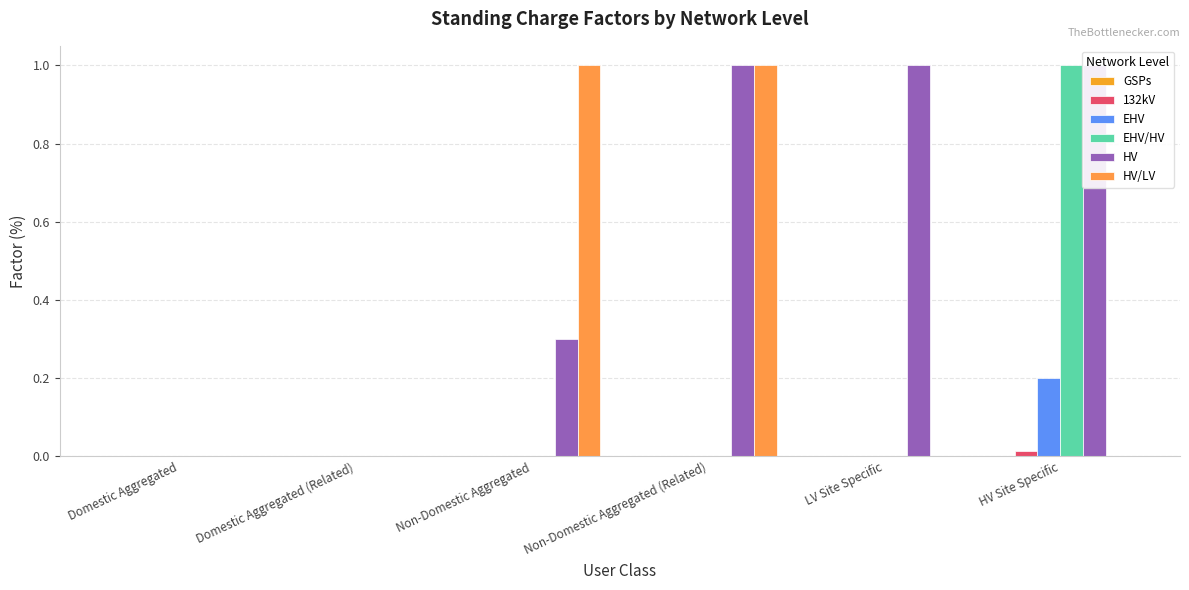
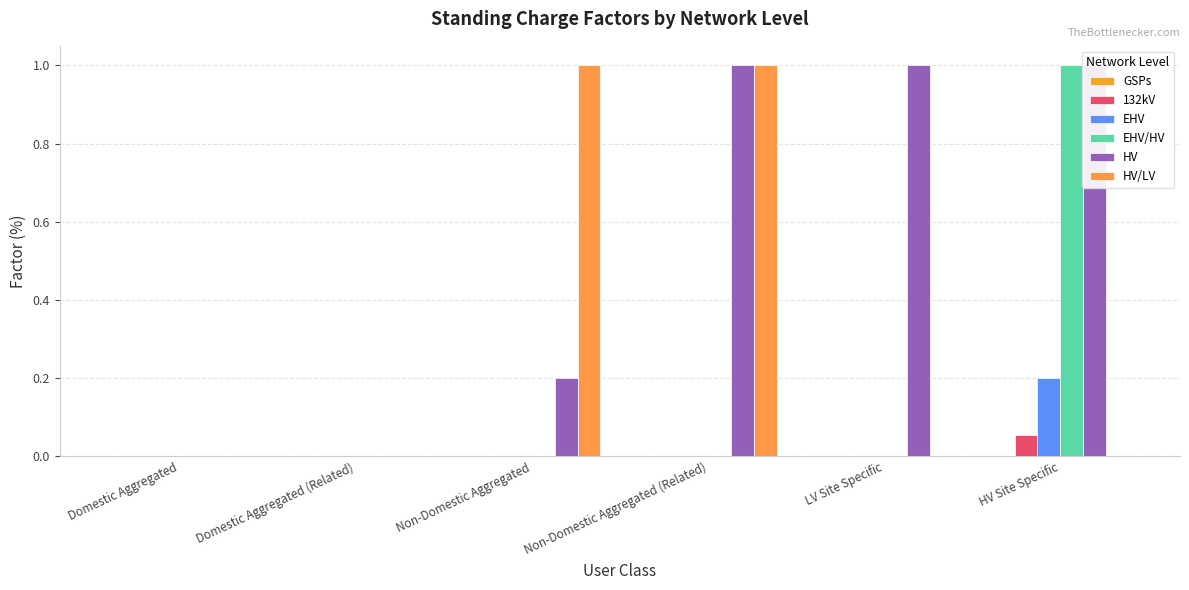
HV, Non-Domestic Aggregated: 0.3 -> 0.2
132kV, HV Site Specific: 0.02 -> 0.05
